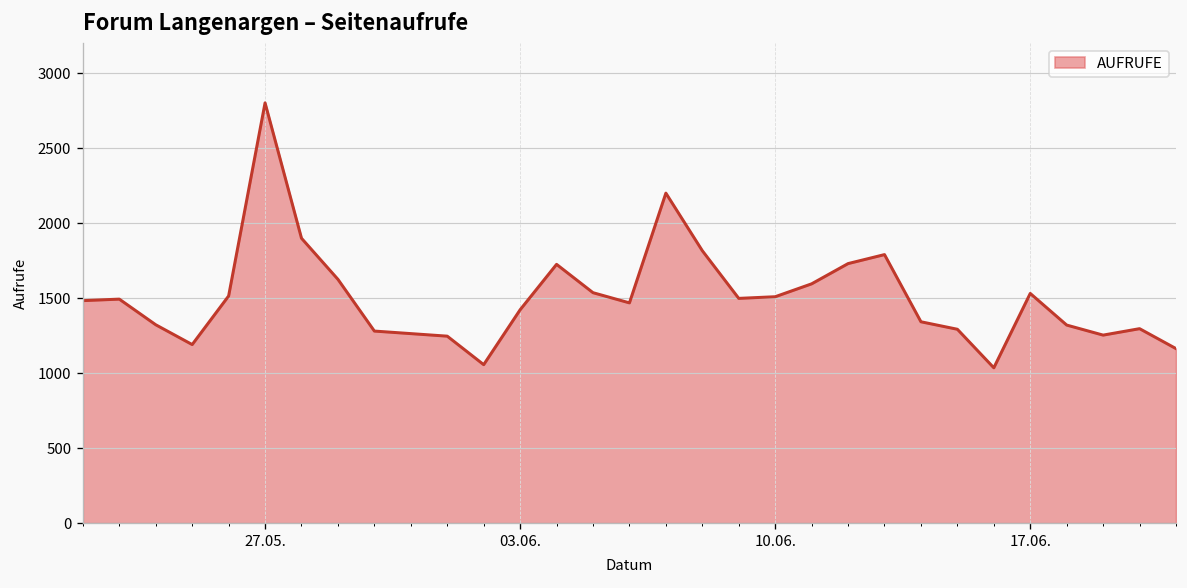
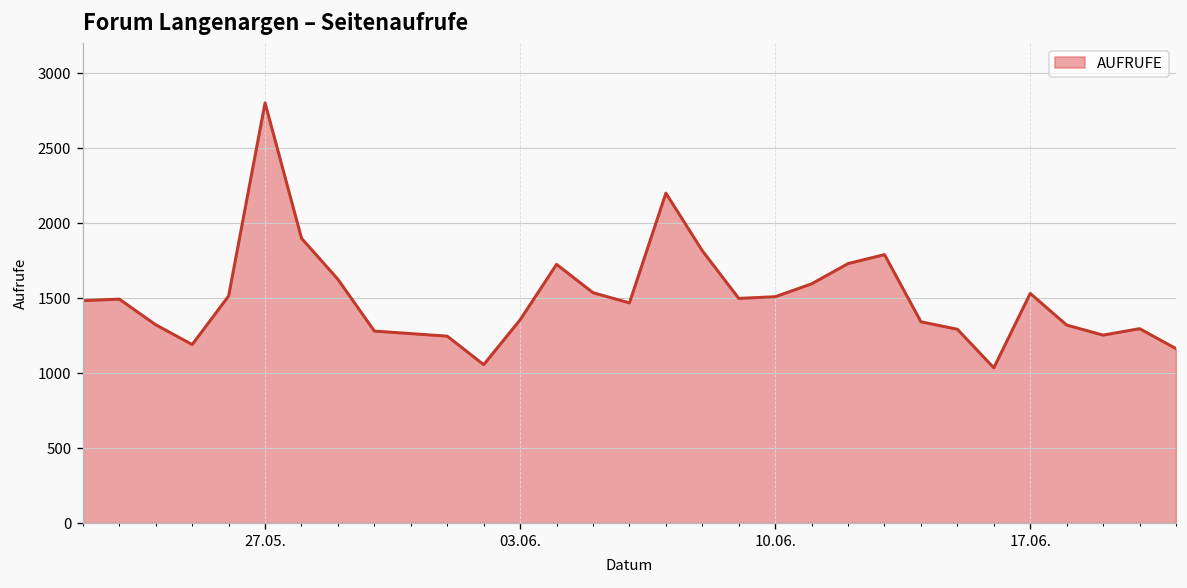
03.06.: 1420 -> 1360
